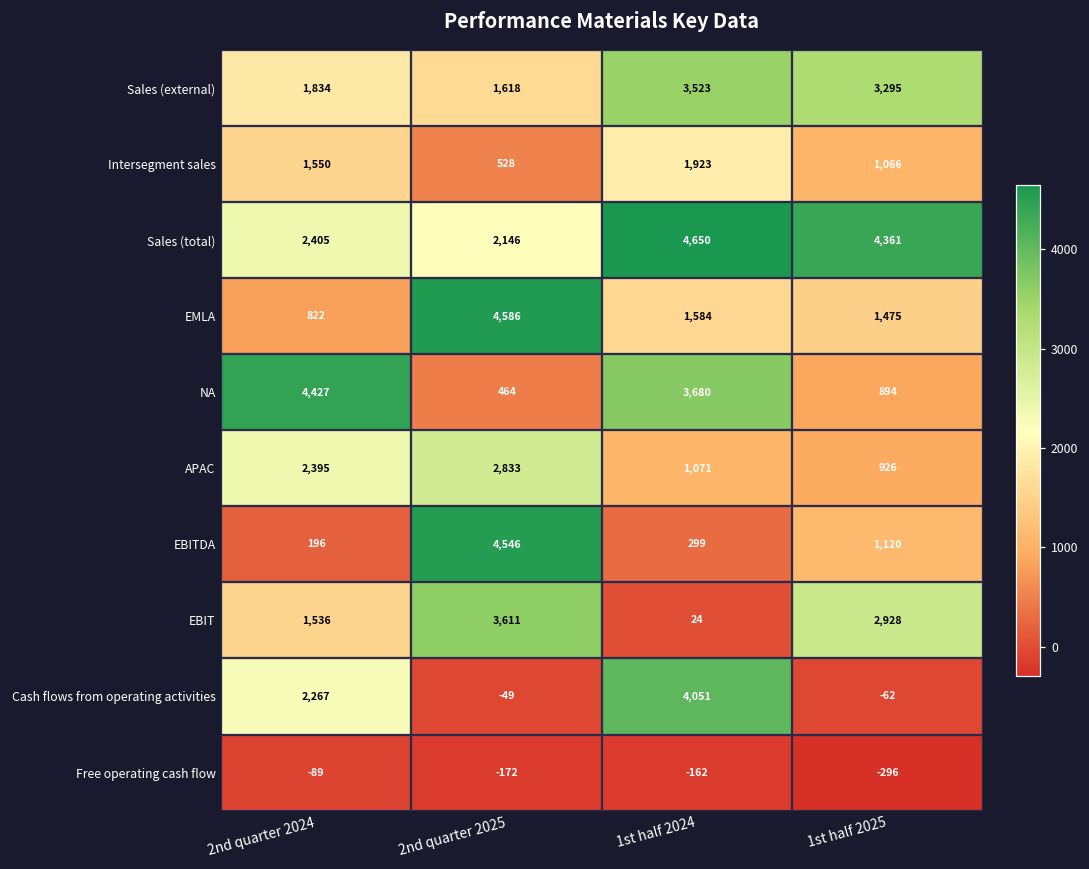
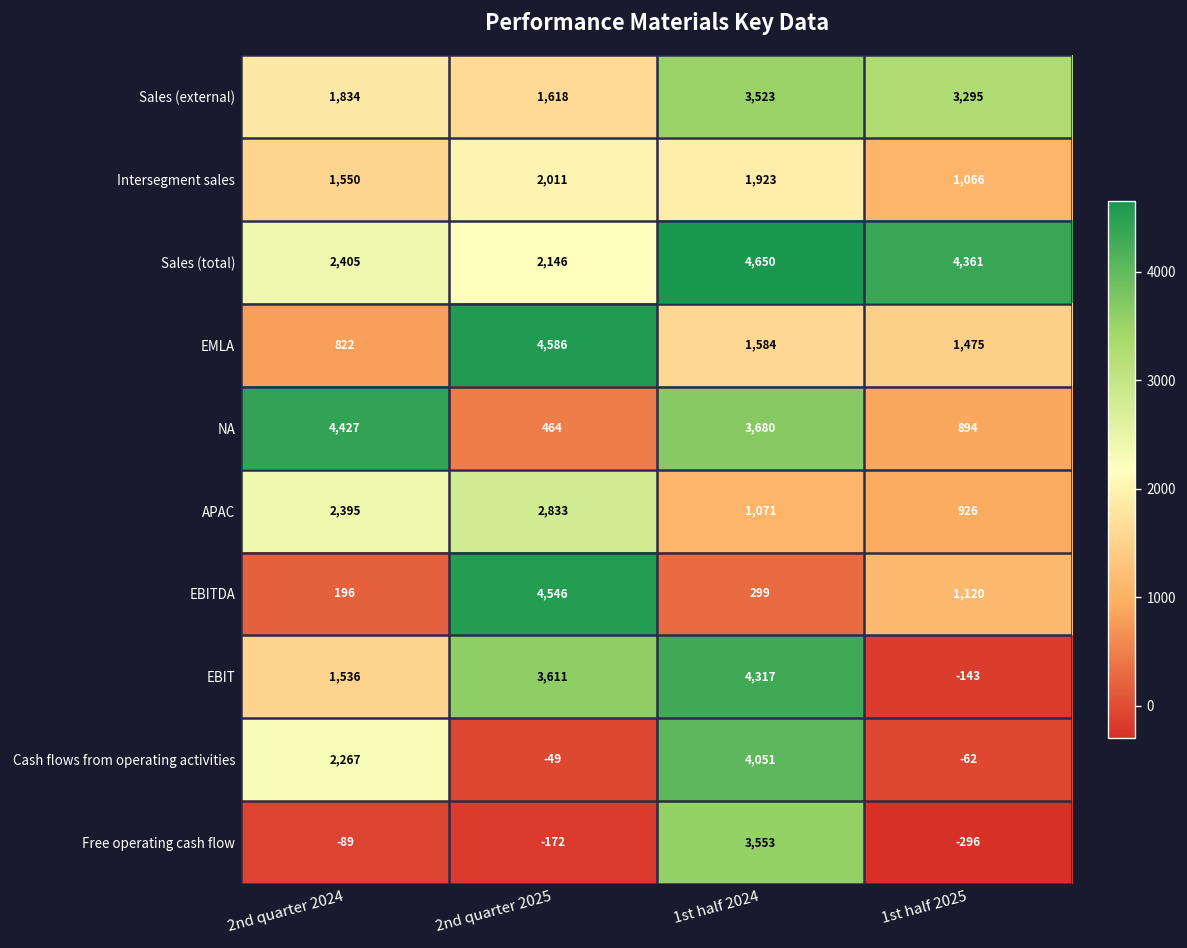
Intersegment sales, 2nd quarter 2025: 528 -> 2,011
EBIT, 1st half 2024: 24 -> 4,317
EBIT, 1st half 2025: 2,928 -> -143
Free operating cash flow, 1st half 2024: -162 -> 3,553
